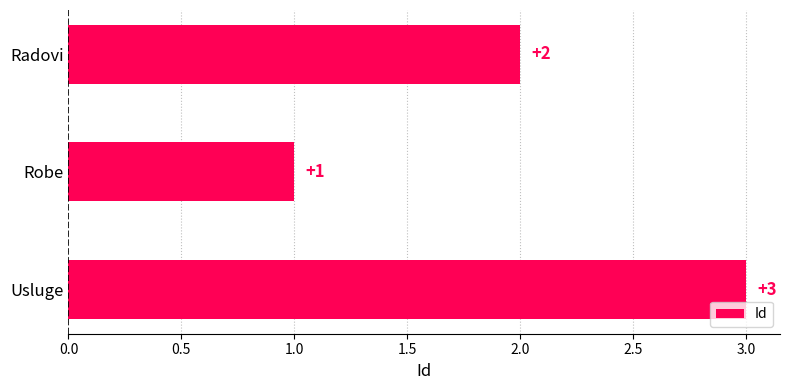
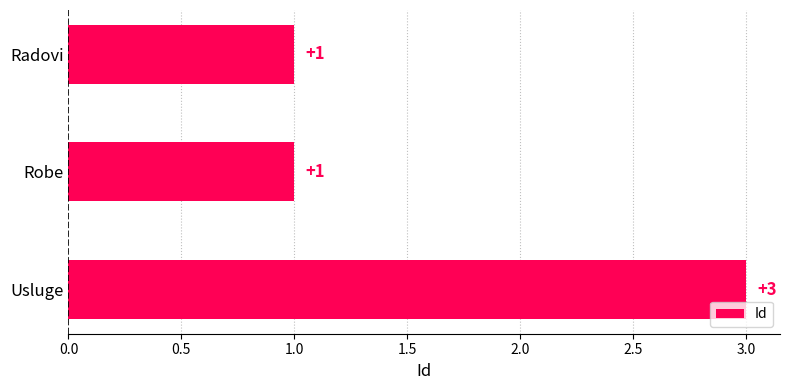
Radovi: +2 -> +1
